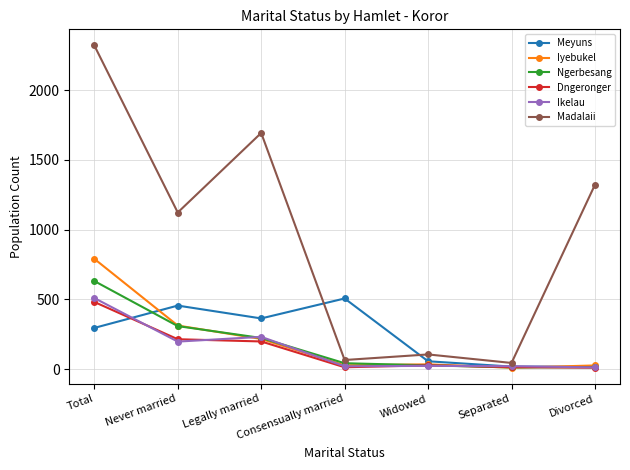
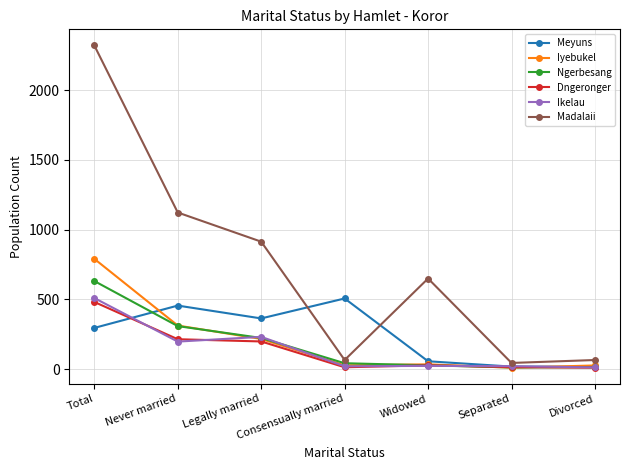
Madalaii, Legally married: 1690 -> 910
Madalaii, Widowed: 110 -> 650
Madalaii, Divorced: 1320 -> 70
